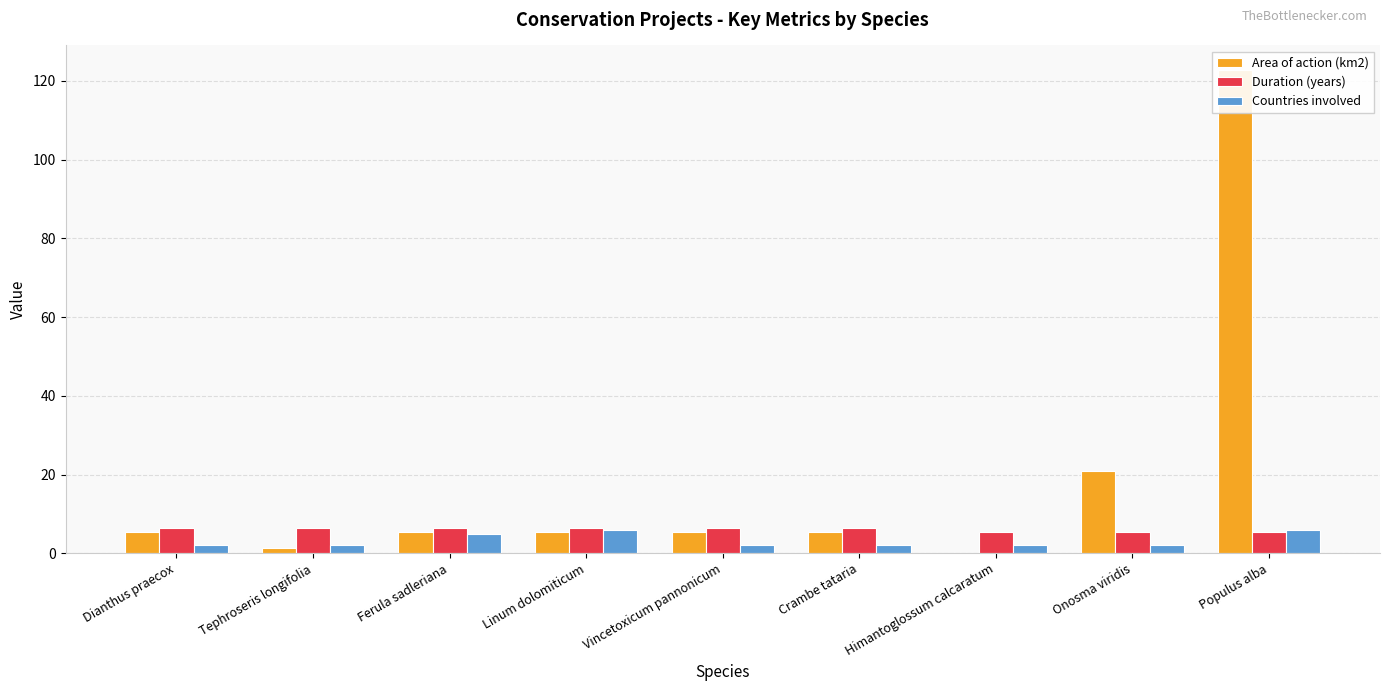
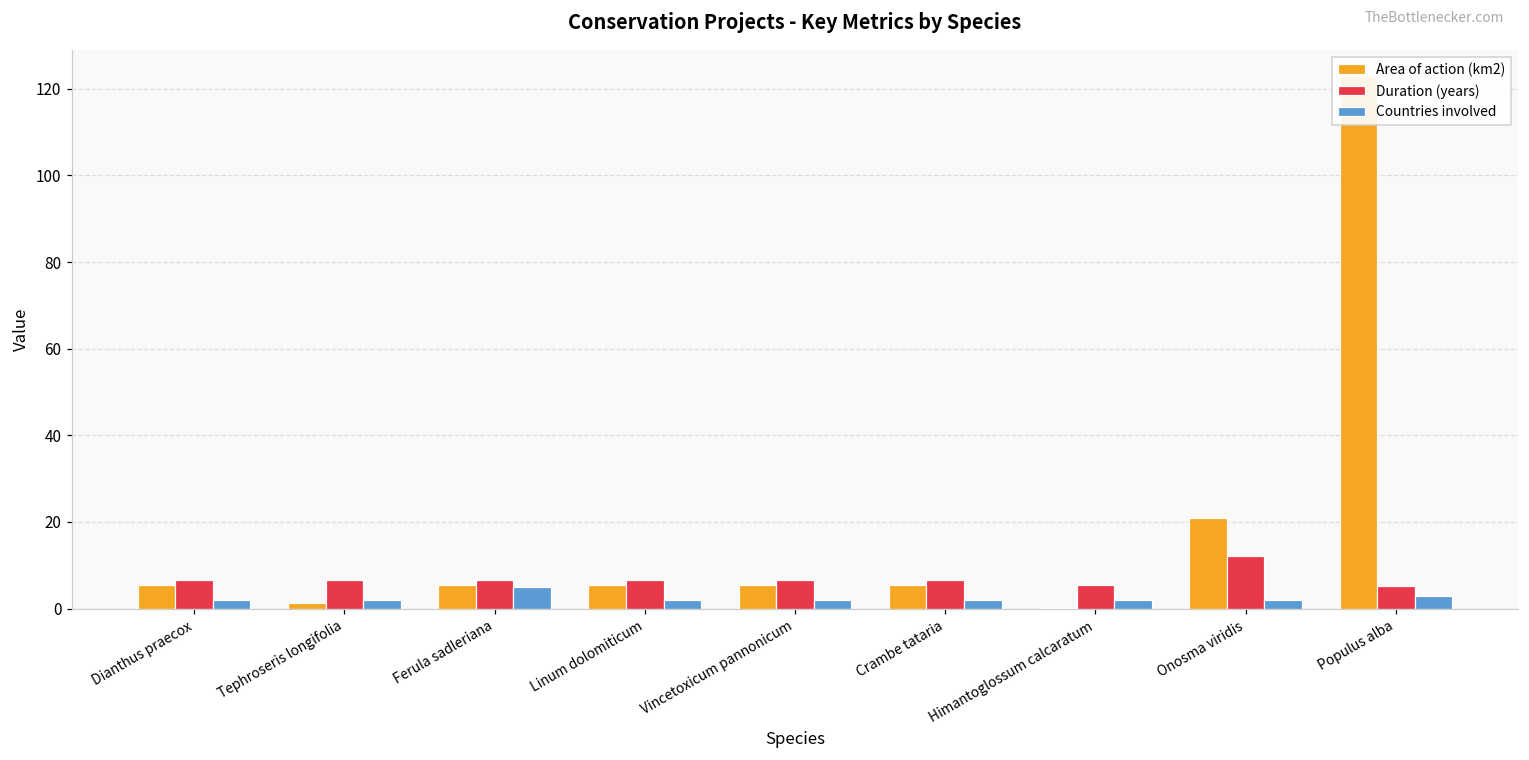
Countries involved, Linum dolomiticum: 6 -> 2
Duration (years), Onosma viridis: 6 -> 12
Countries involved, Populus alba: 6 -> 3
